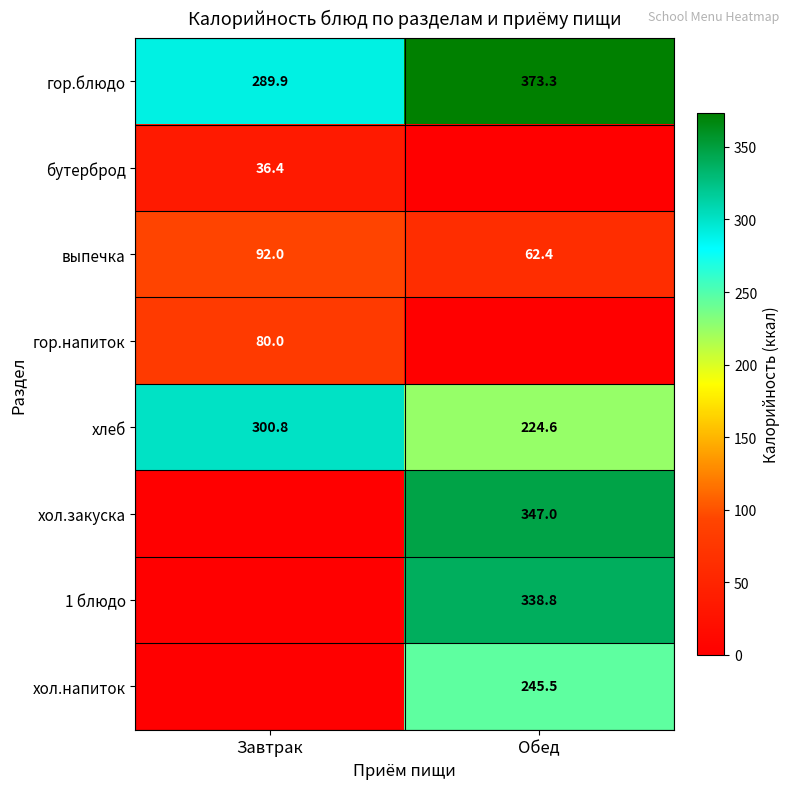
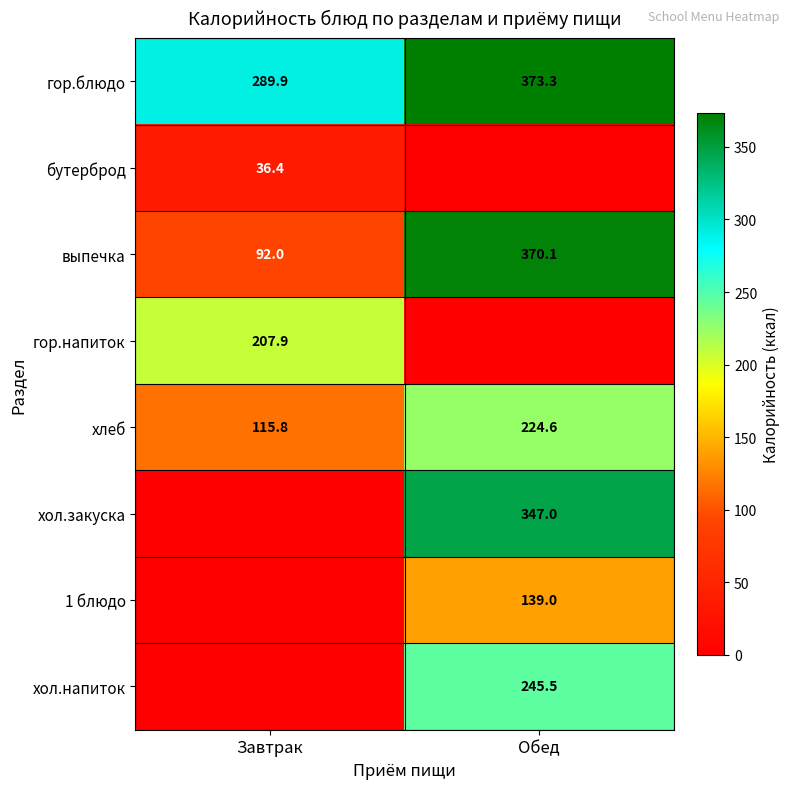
выпечка, Обед: 62.4 -> 370.1
гор.напиток, Завтрак: 80.0 -> 207.9
хлеб, Завтрак: 300.8 -> 115.8
1 блюдо, Обед: 338.8 -> 139.0
